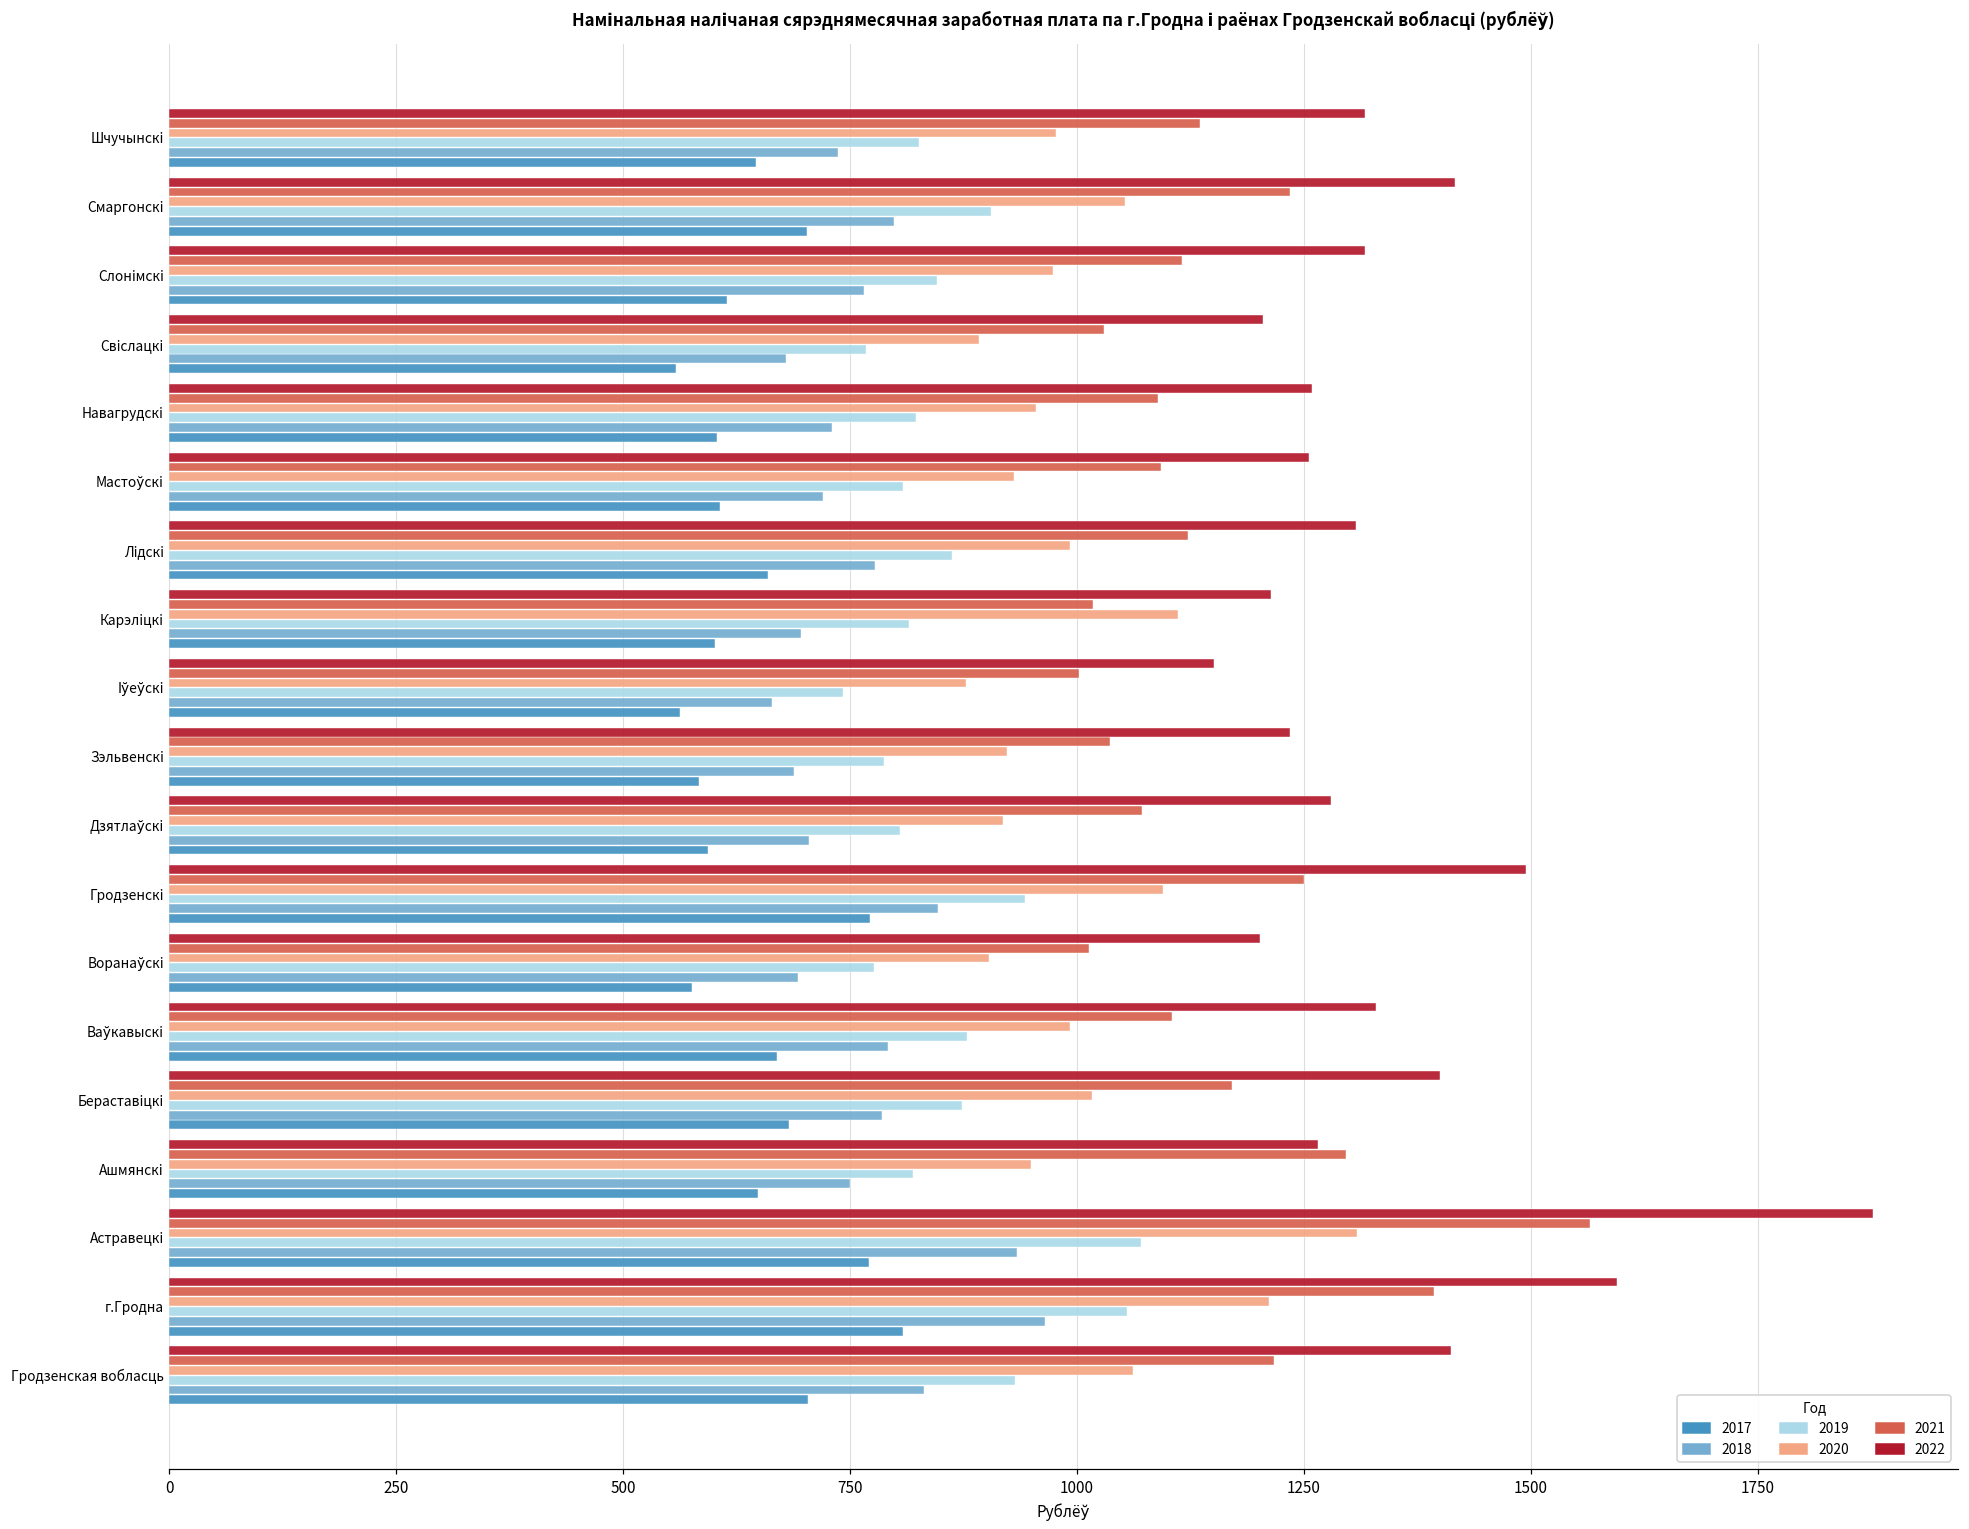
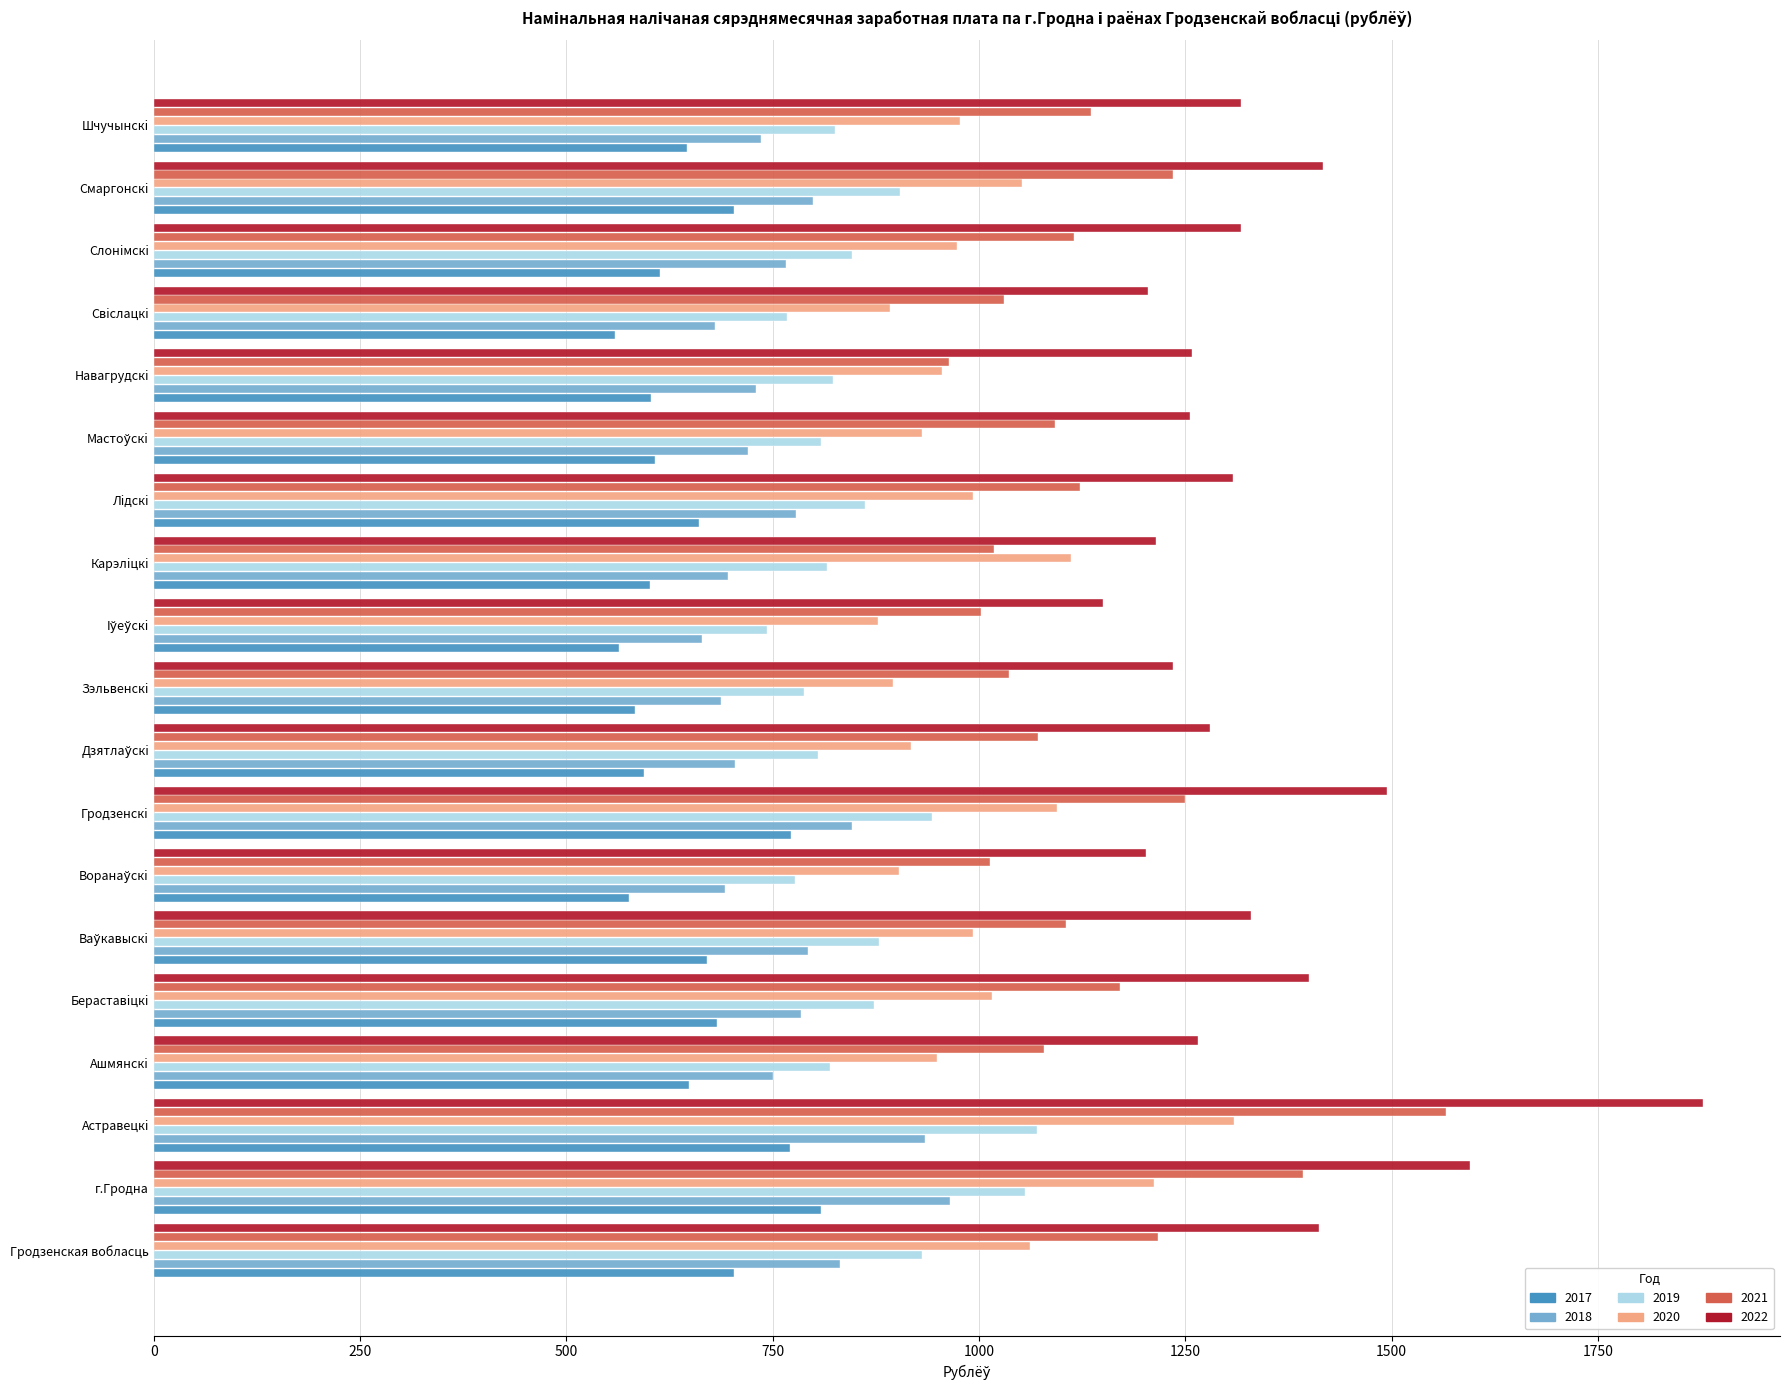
2021, Навагрудскi: 1090 -> 960
2020, Зэльвенскi: 920 -> 900
2021, Ашмянскi: 1300 -> 1080
